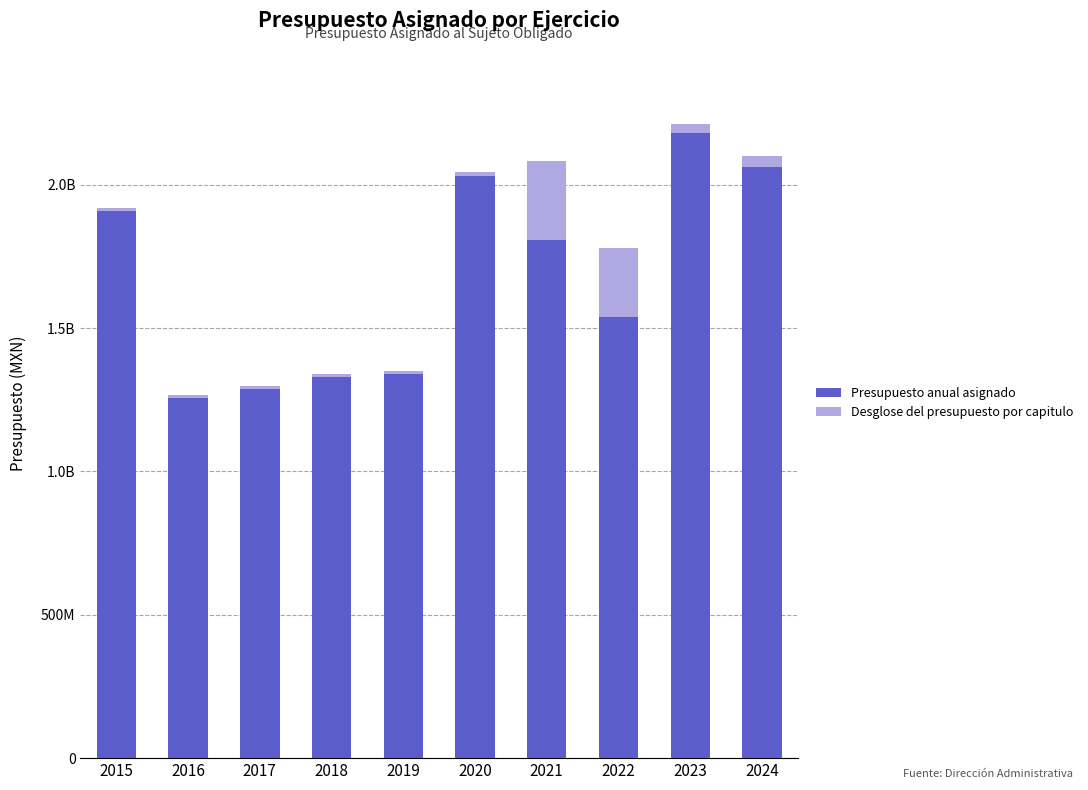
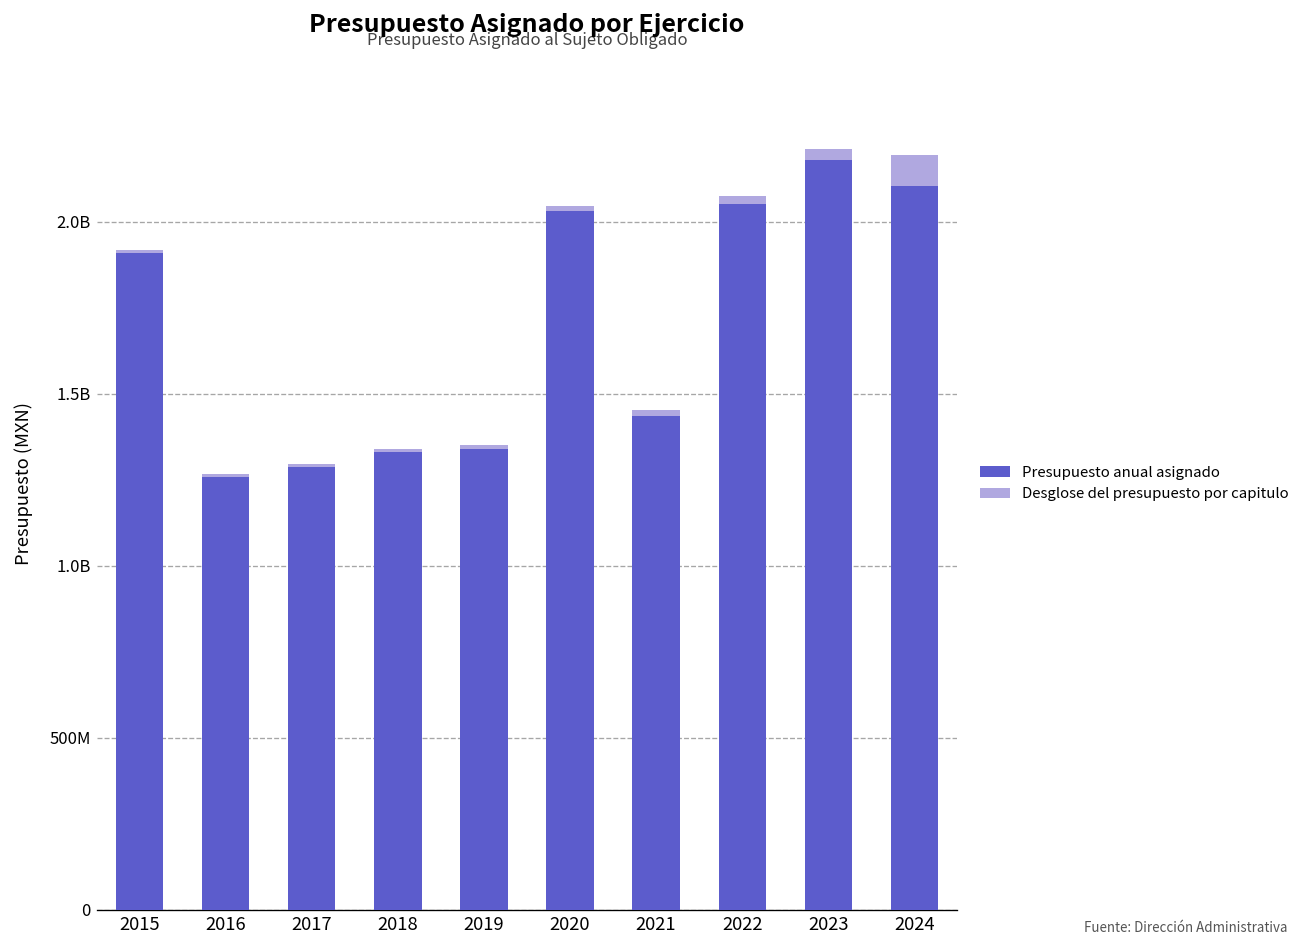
Presupuesto anual asignado, 2021: 1810000000 -> 1430000000
Desglose del presupuesto por capitulo, 2021: 270000000 -> 20000000
Presupuesto anual asignado, 2022: 1540000000 -> 2050000000
Desglose del presupuesto por capitulo, 2022: 240000000 -> 20000000
Presupuesto anual asignado, 2024: 2060000000 -> 2100000000
Desglose del presupuesto por capitulo, 2024: 40000000 -> 90000000
